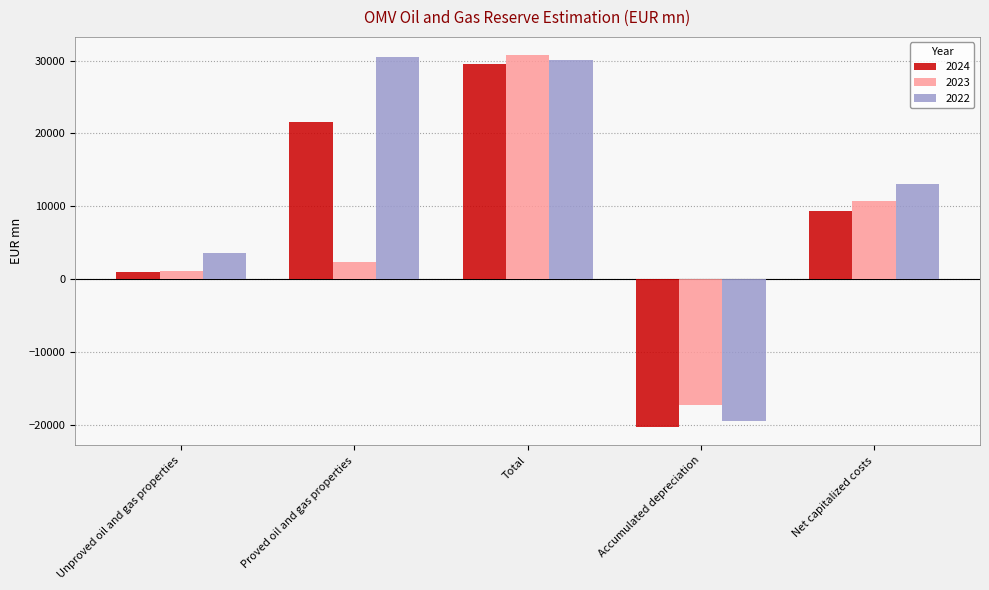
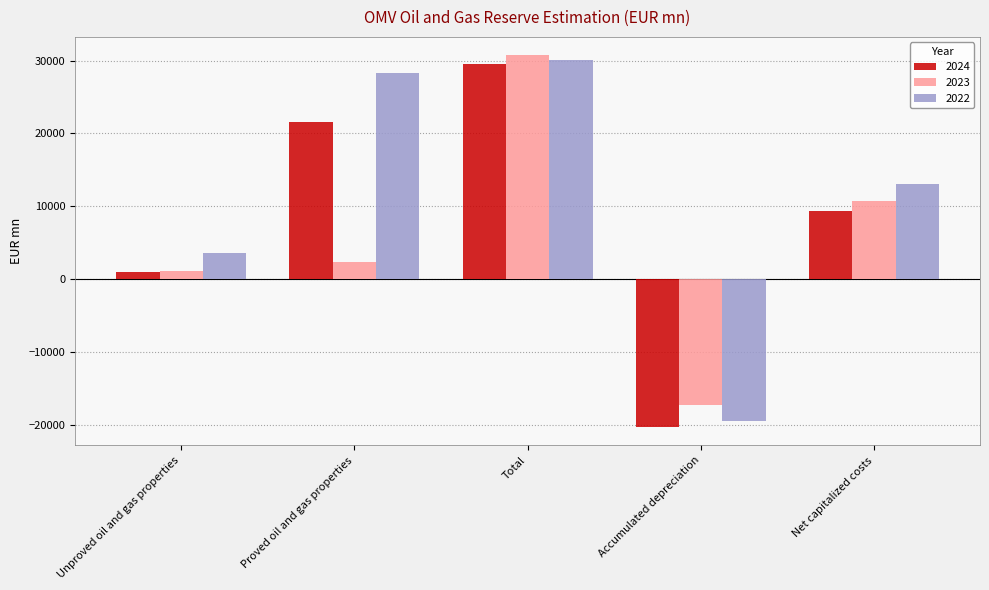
2022, Proved oil and gas properties: 30000 -> 28000
